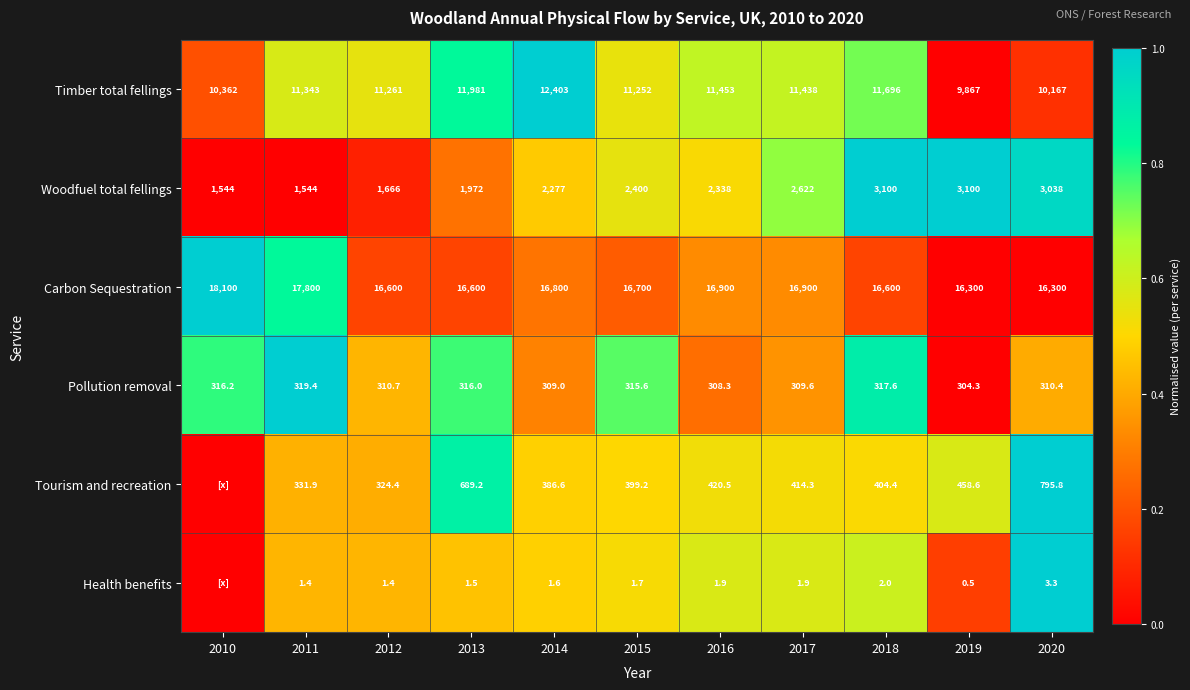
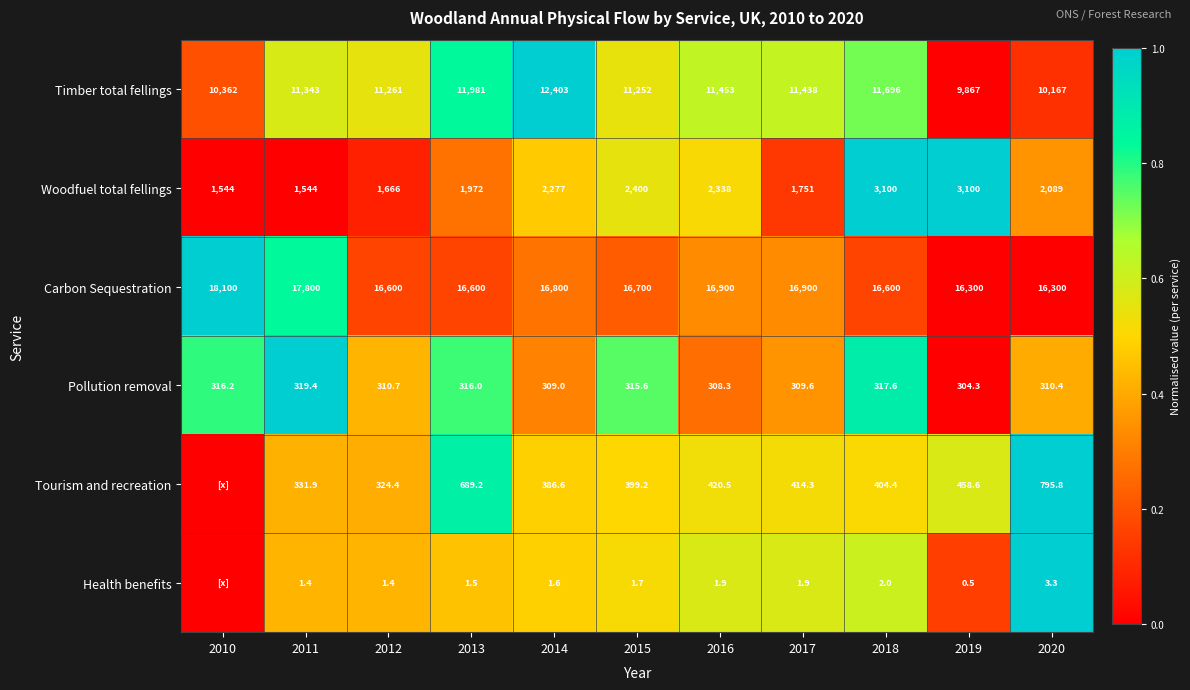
Woodfuel total fellings, 2017: 2,622 -> 1,751
Woodfuel total fellings, 2020: 3,038 -> 2,089
